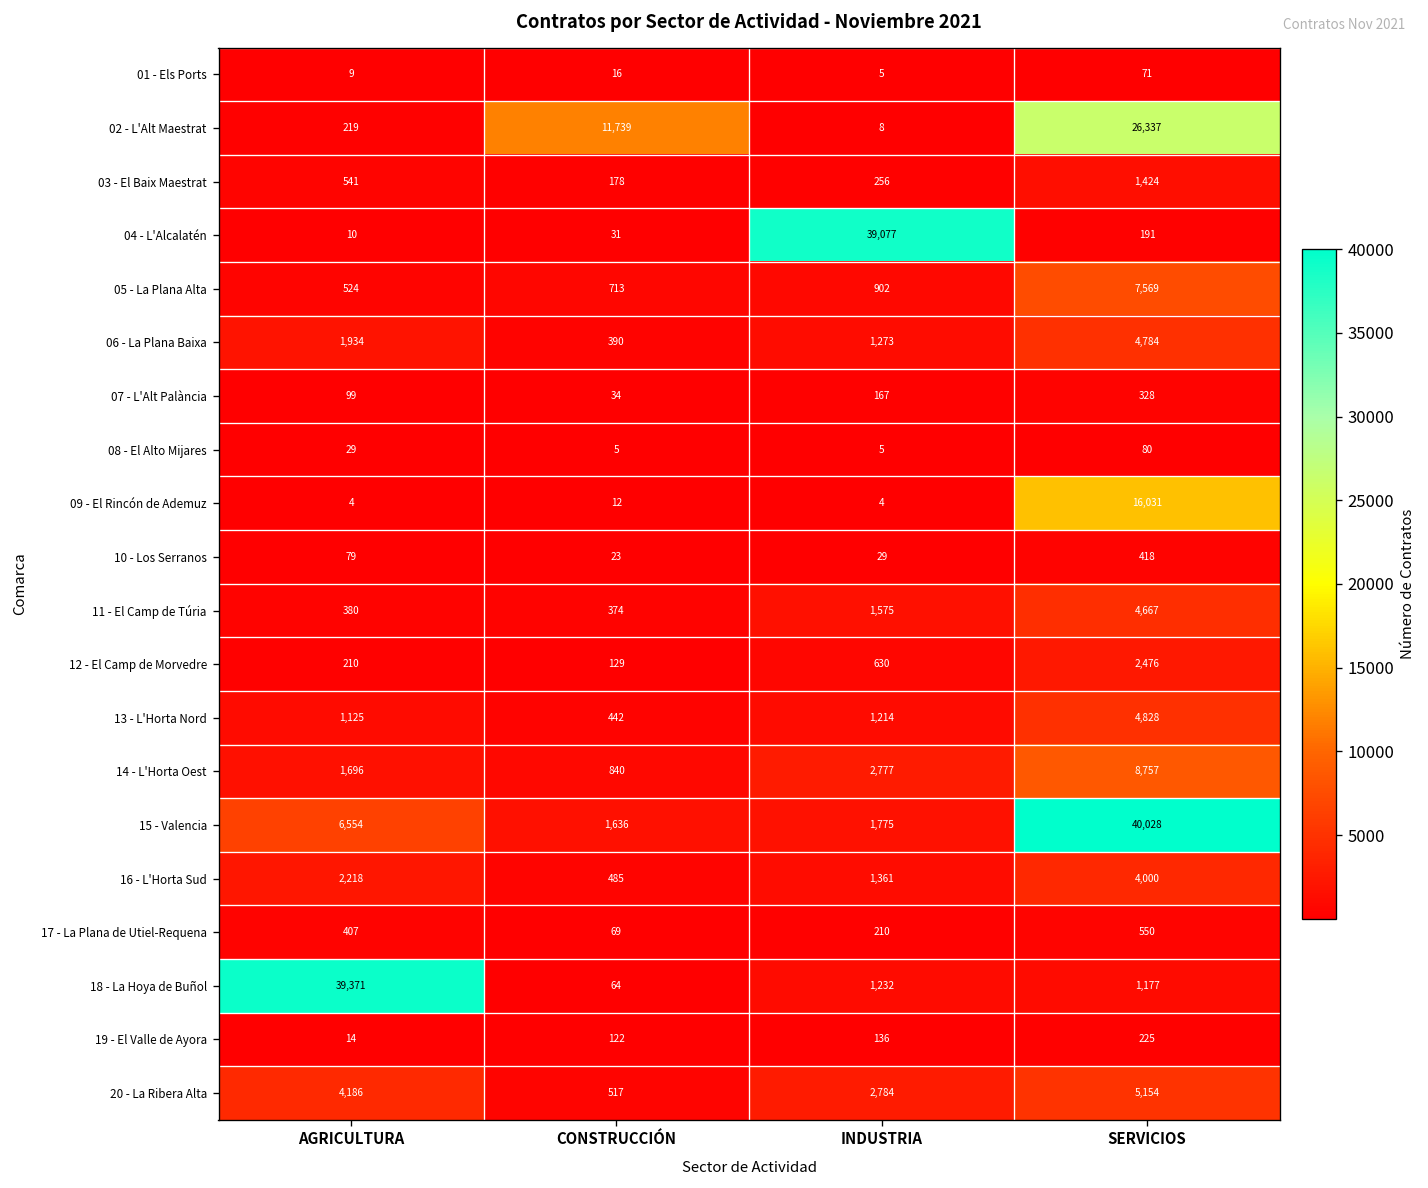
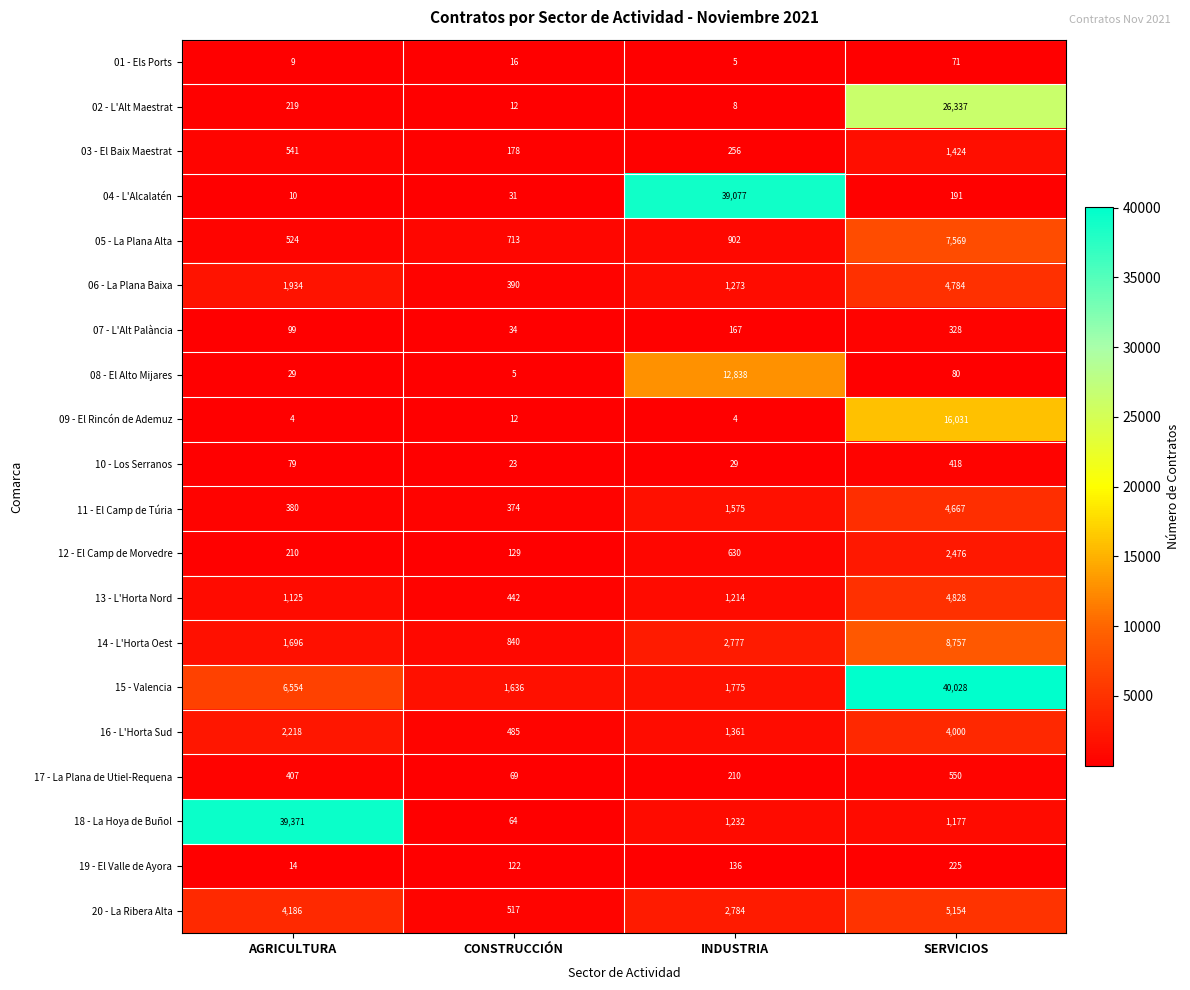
02 - L'Alt Maestrat, CONSTRUCCIÓN: 11,739 -> 12
08 - El Alto Mijares, INDUSTRIA: 5 -> 12,838
